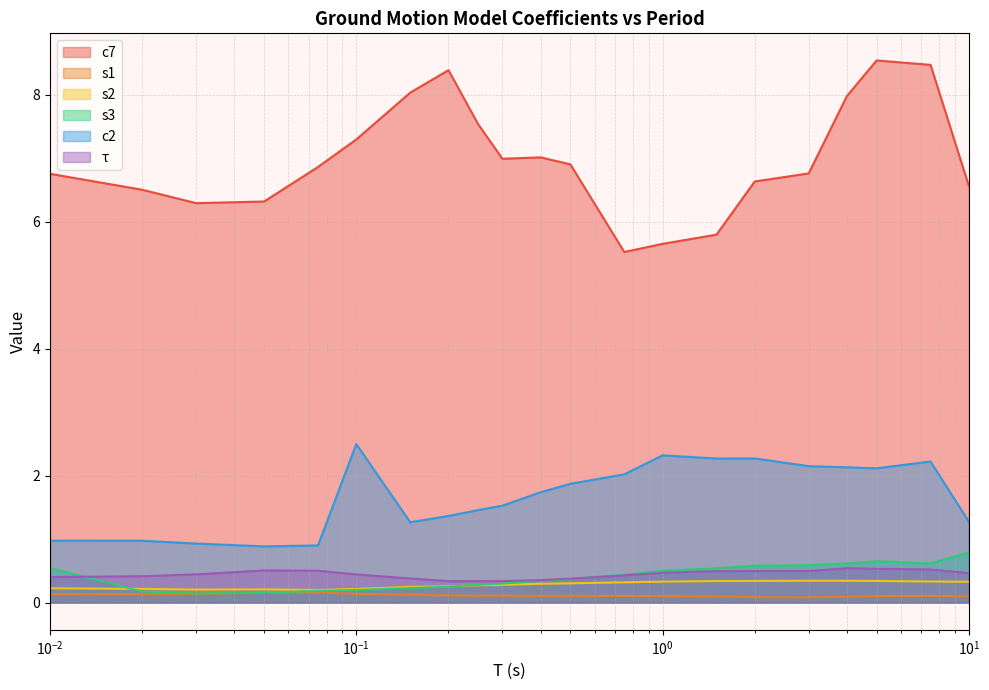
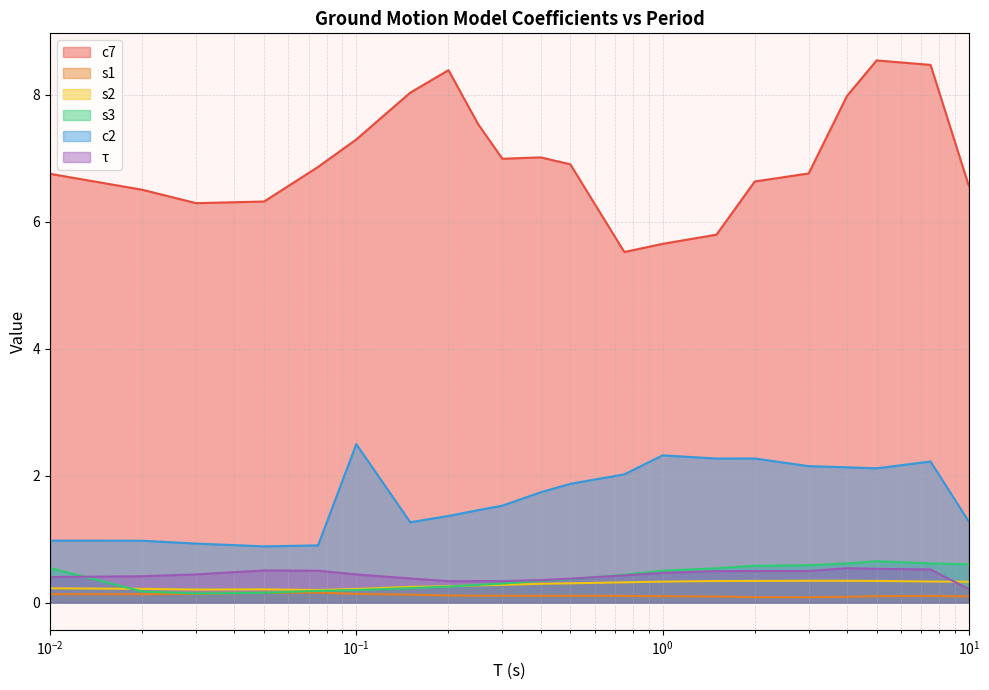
s3, 10^1: 0.8 -> 0.6
τ, 10^1: 0.5 -> 0.2
